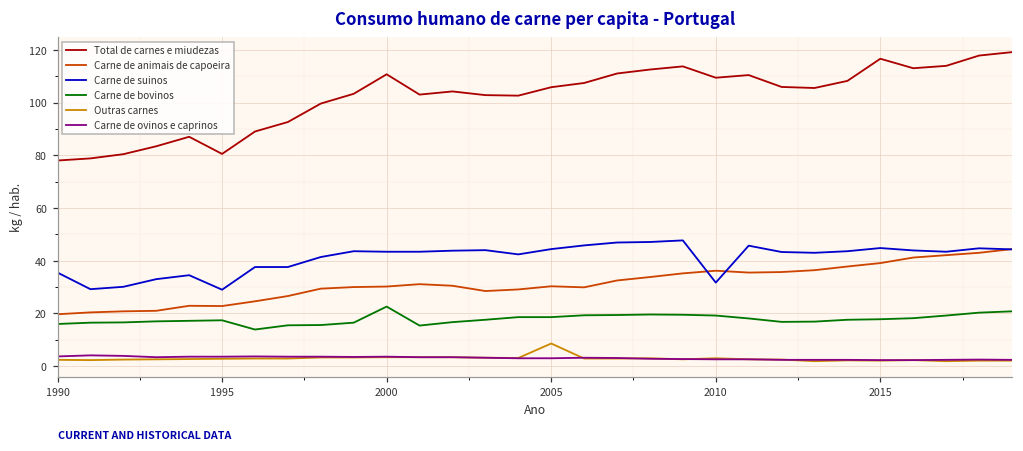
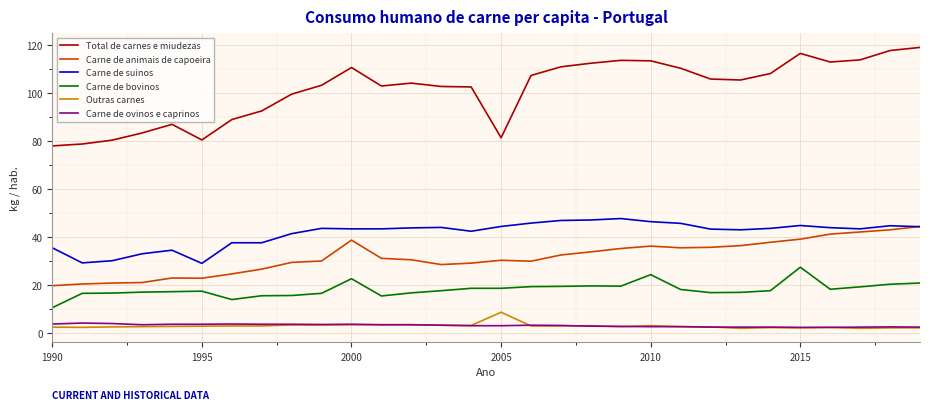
Carne de bovinos, 1990: 16 -> 11
Carne de animais de capoeira, 2000: 30 -> 39
Total de carnes e miudezas, 2005: 106 -> 81
Total de carnes e miudezas, 2010: 109 -> 114
Carne de suinos, 2010: 32 -> 46
Carne de bovinos, 2010: 19 -> 24
Carne de bovinos, 2015: 18 -> 27
